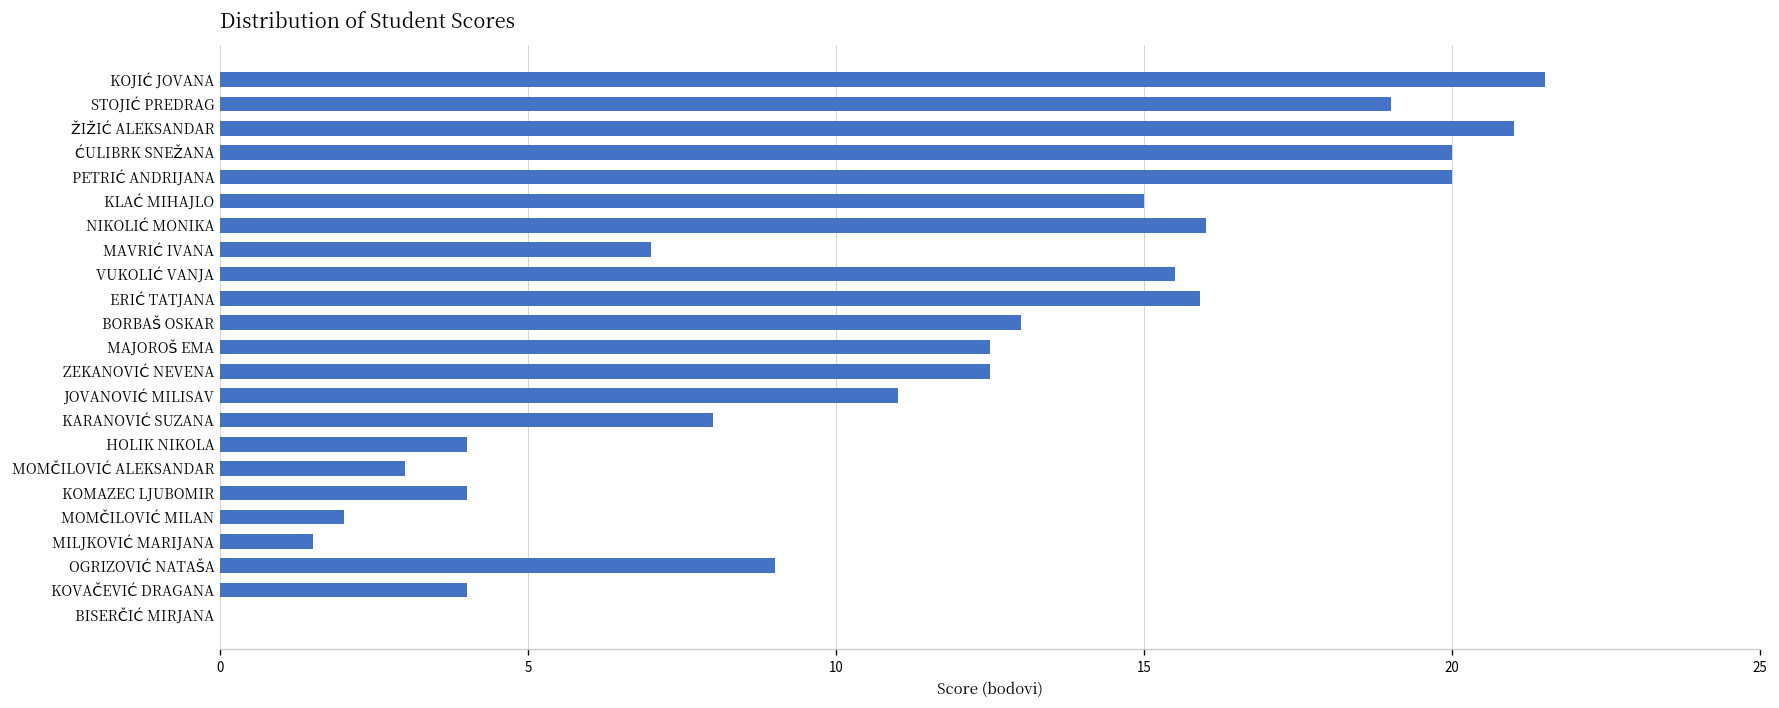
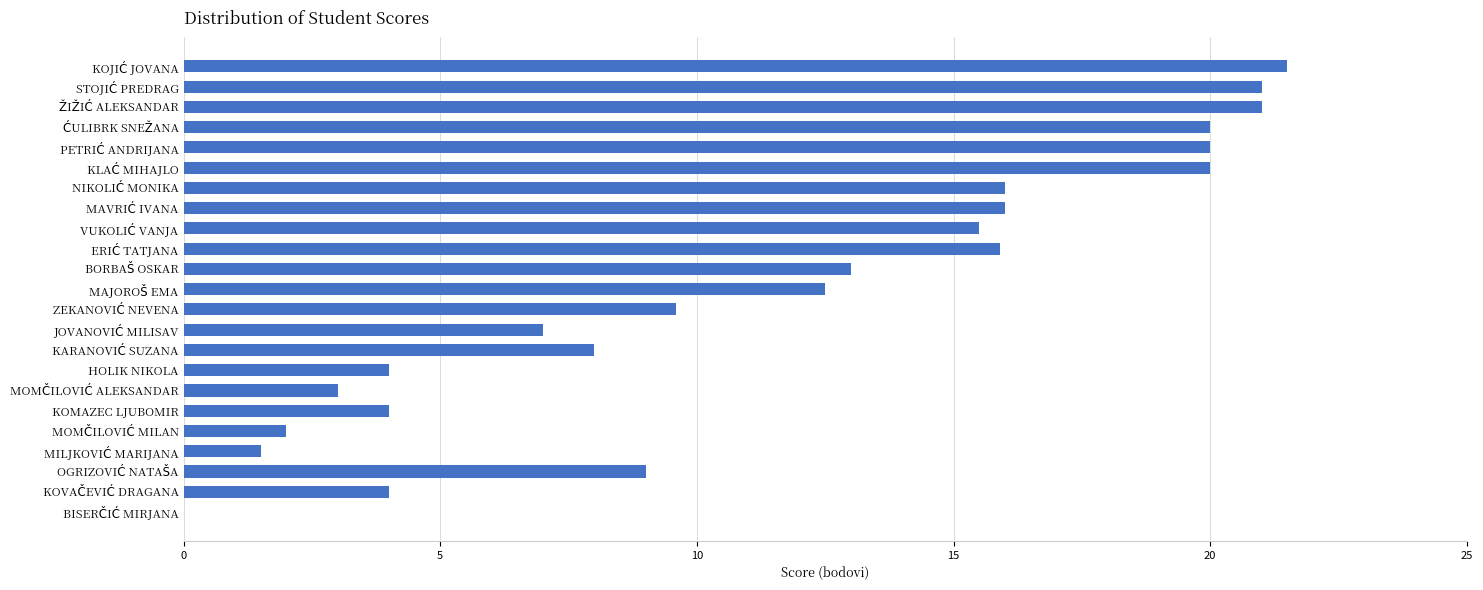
STOJIĆ PREDRAG: 19 -> 21
KLAĆ MIHAJLO: 15 -> 20
MAVRIĆ IVANA: 7 -> 16
ZEKANOVIĆ NEVENA: 12.5 -> 9.6
JOVANOVIĆ MILISAV: 11 -> 7
